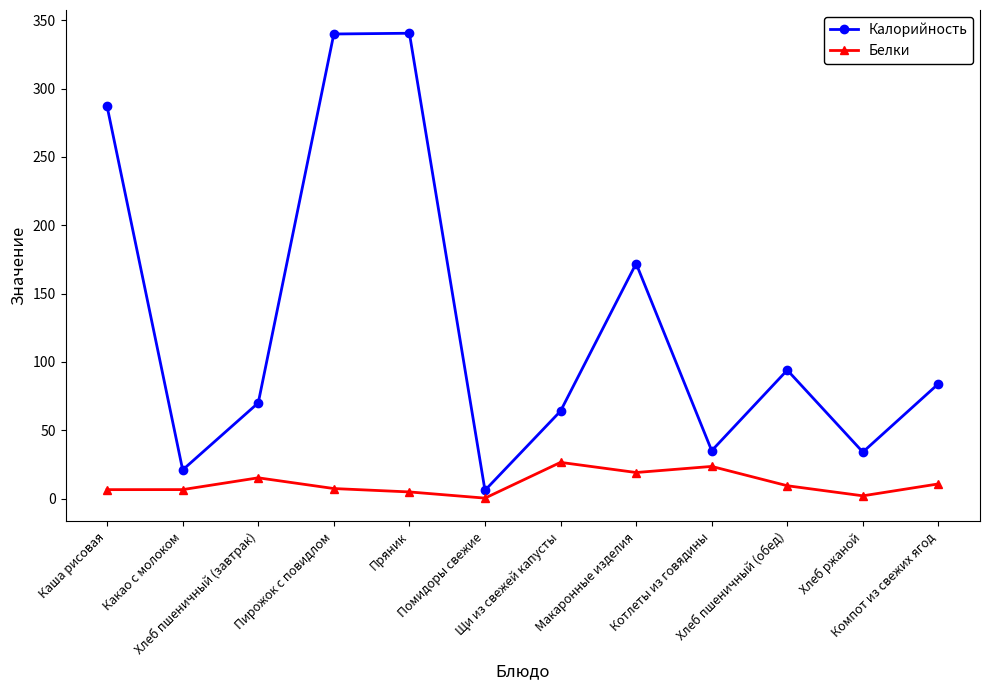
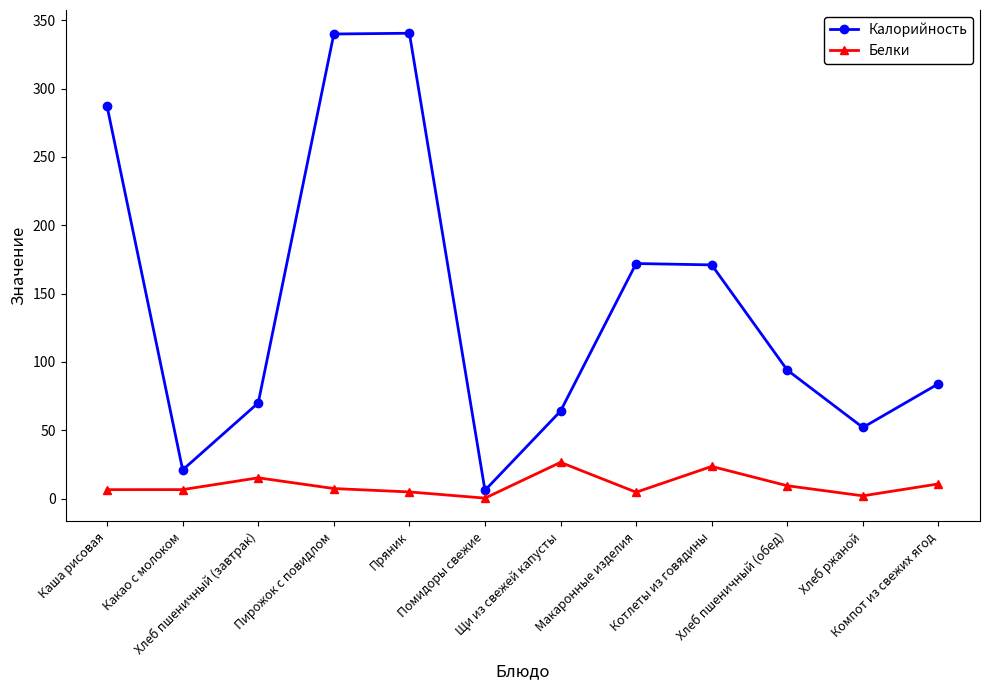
Белки, Макаронные изделия: 19 -> 5
Калорийность, Котлеты из говядины: 35 -> 171
Калорийность, Хлеб ржаной: 34 -> 52
